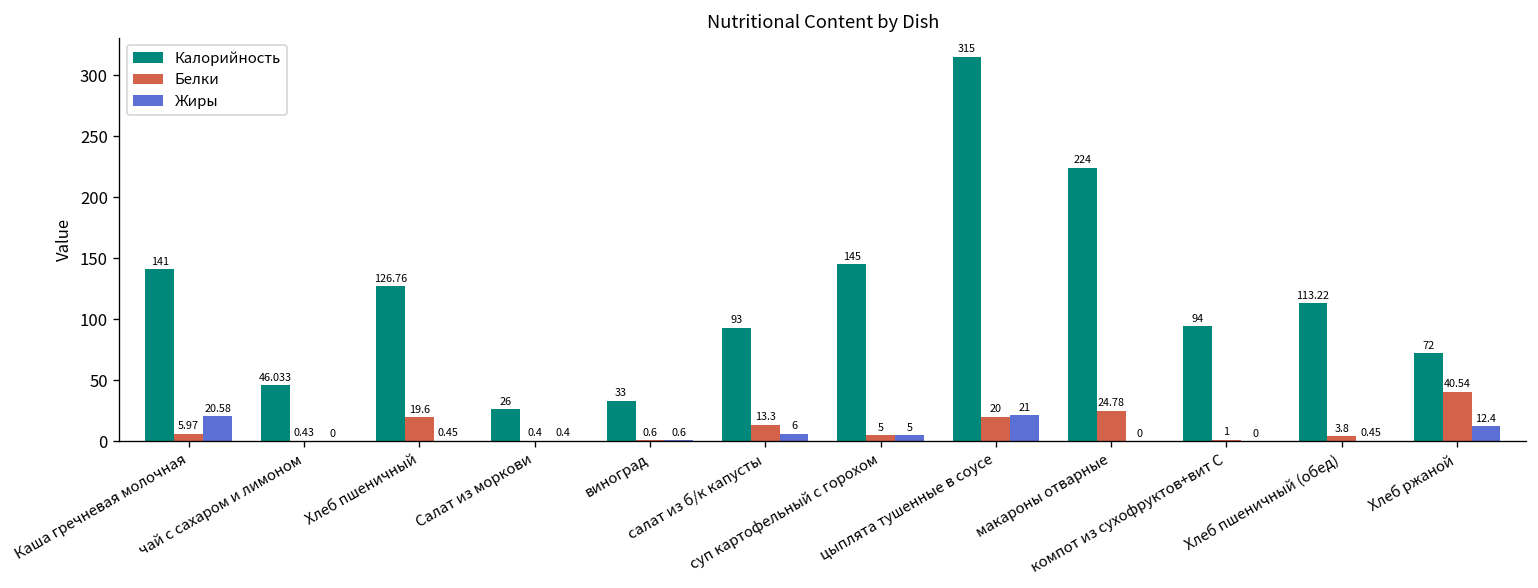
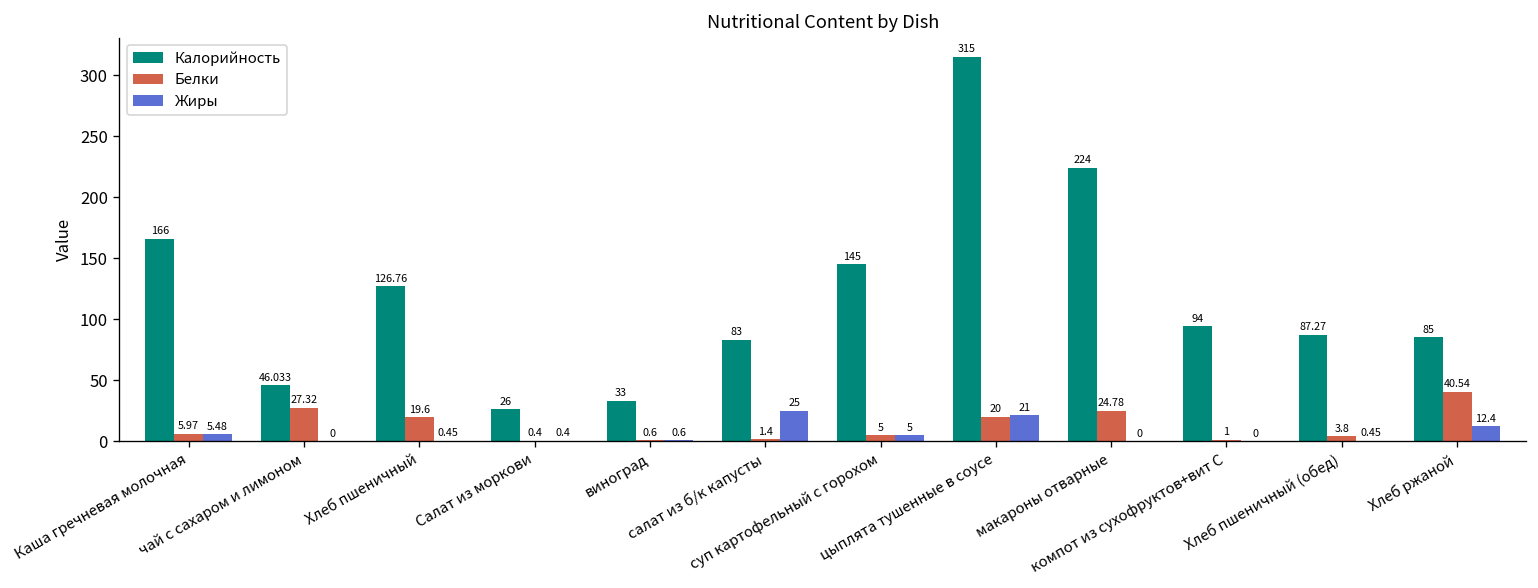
Калорийность, Каша гречневая молочная: 141 -> 166
Жиры, Каша гречневая молочная: 20.58 -> 5.48
Белки, чай с сахаром и лимоном: 0.43 -> 27.32
Калорийность, салат из б/к капусты: 93 -> 83
Белки, салат из б/к капусты: 13.3 -> 1.4
Жиры, салат из б/к капусты: 6 -> 25
Калорийность, Хлеб пшеничный (обед): 113.22 -> 87.27
Калорийность, Хлеб ржаной: 72 -> 85
